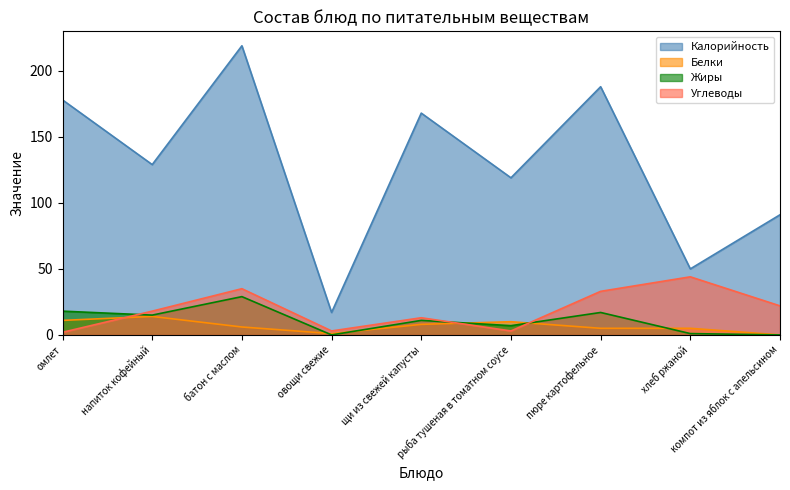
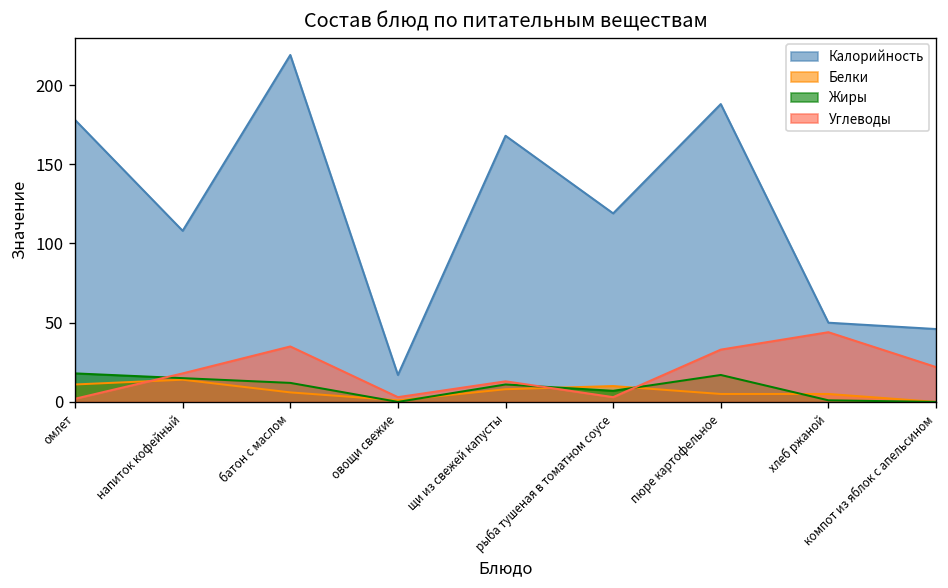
Калорийность, напиток кофейный: 129 -> 108
Жиры, батон с маслом: 29 -> 12
Калорийность, компот из яблок с апельсином: 91 -> 46
